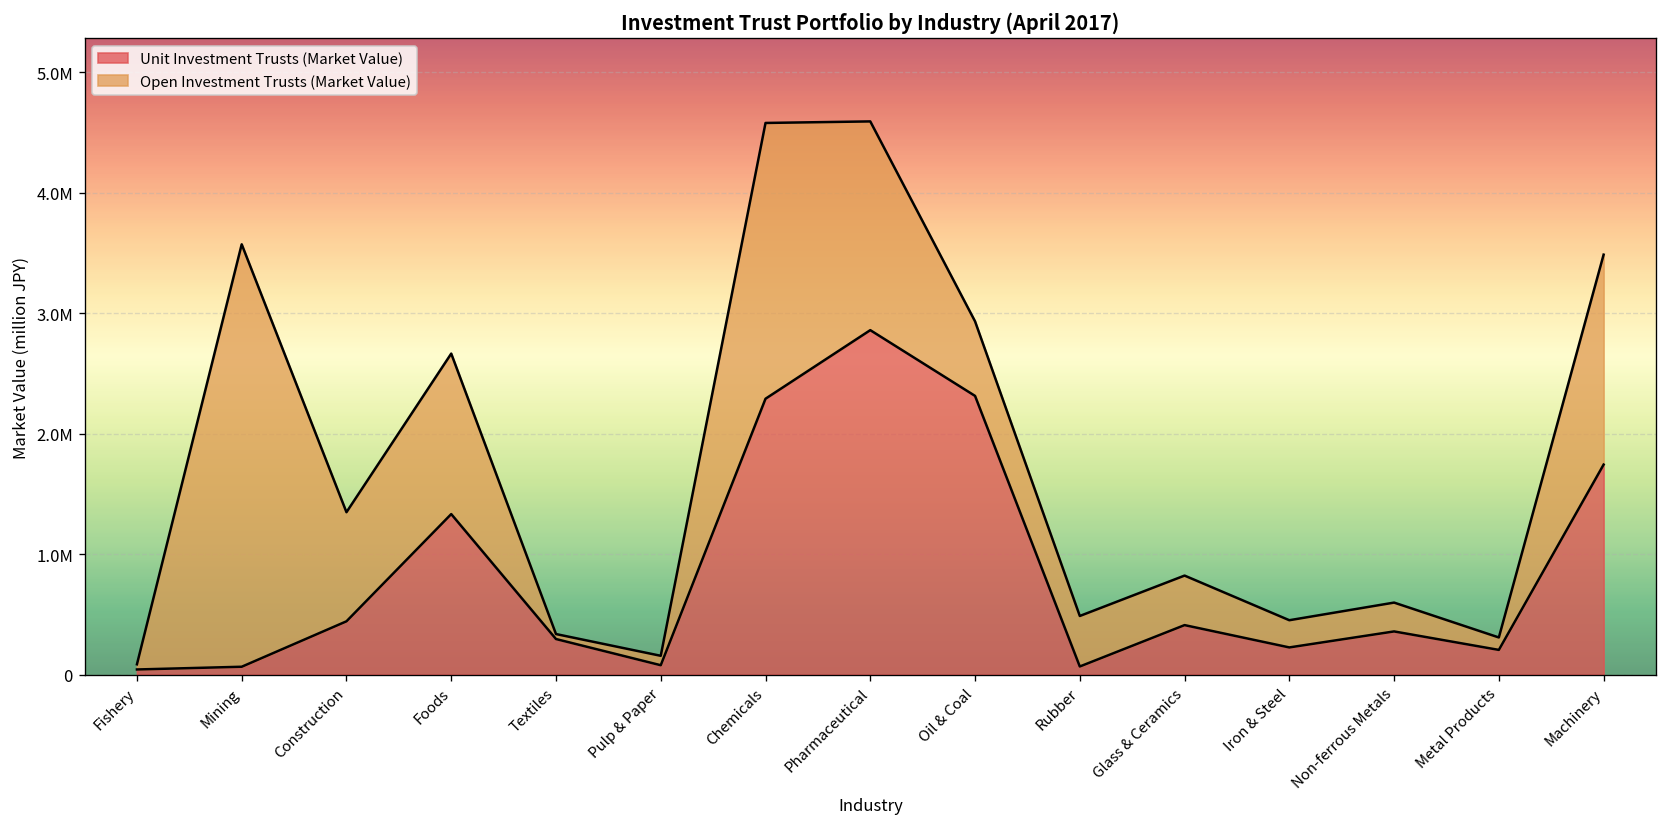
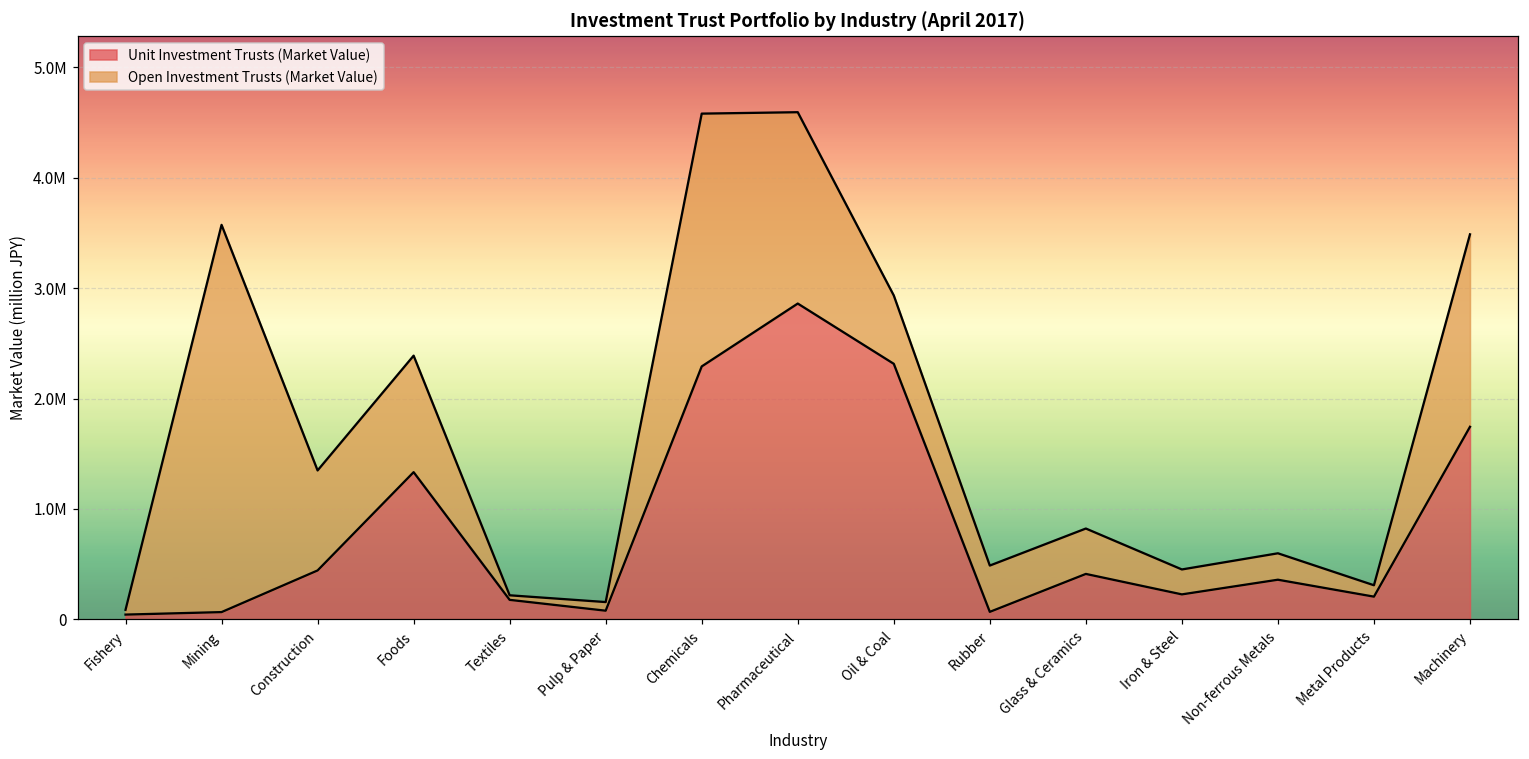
Open Investment Trusts (Market Value), Foods: 1330000 -> 1060000
Unit Investment Trusts (Market Value), Textiles: 300000 -> 180000
